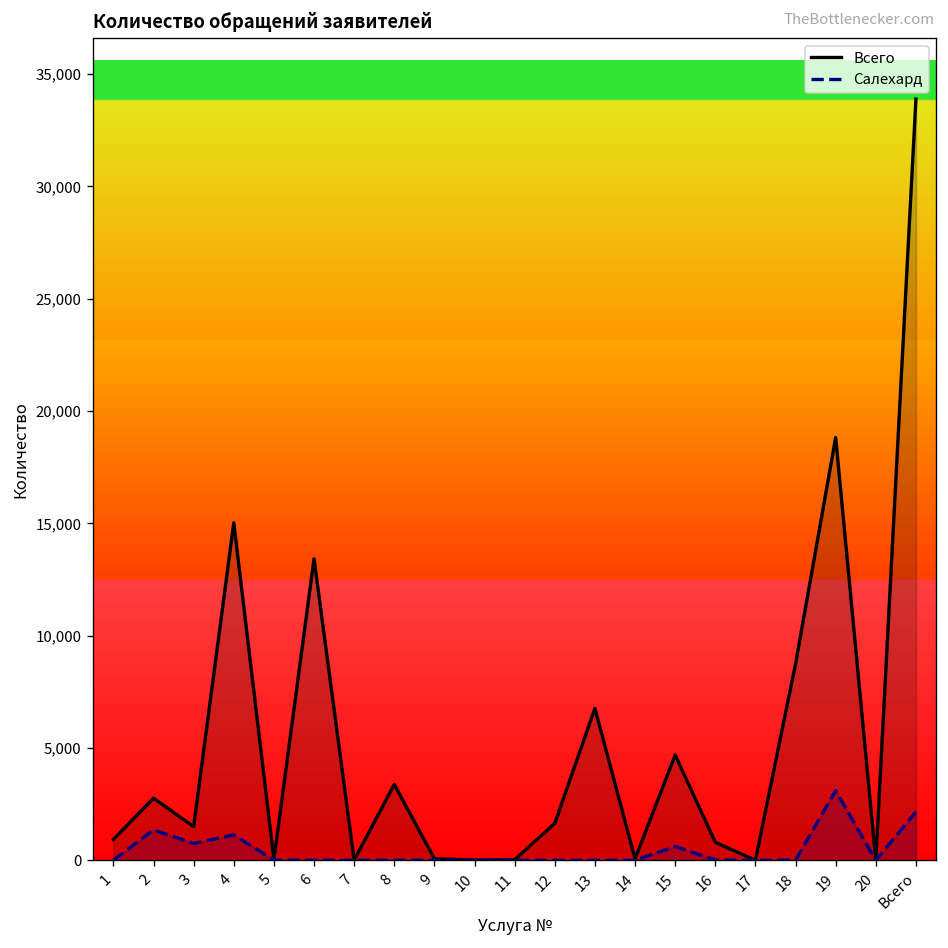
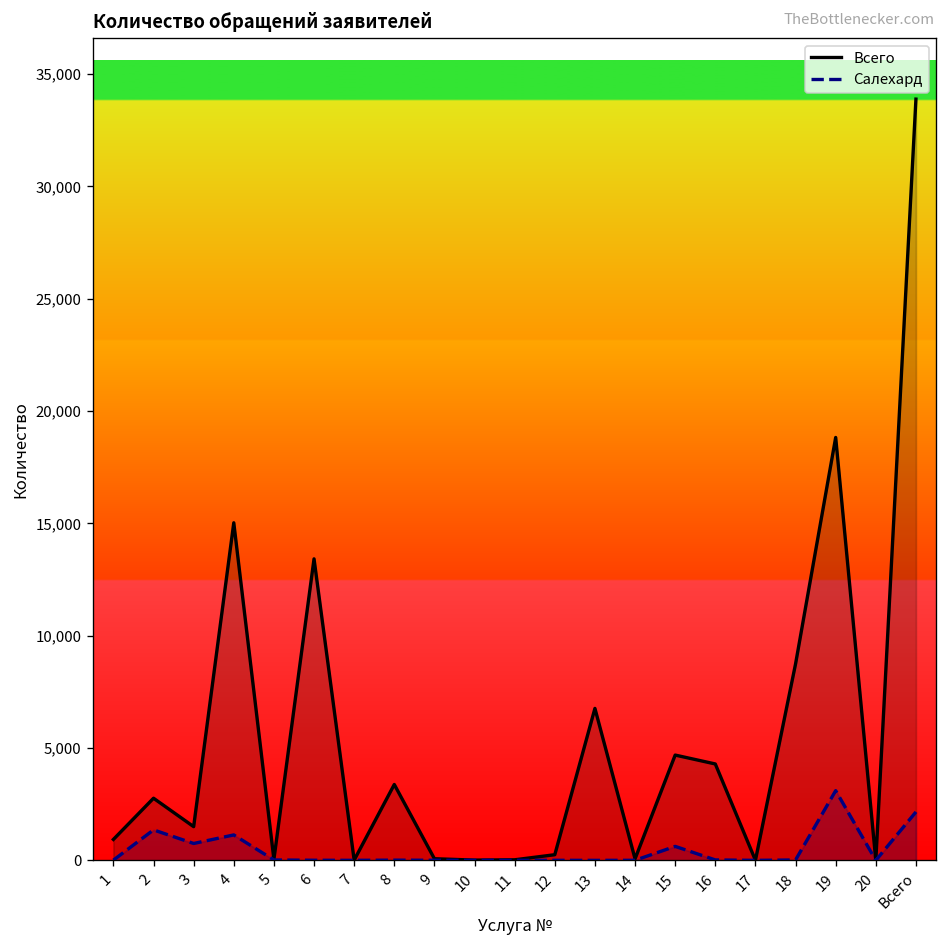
Всего, 12: 1,700 -> 300
Всего, 16: 800 -> 4,300
